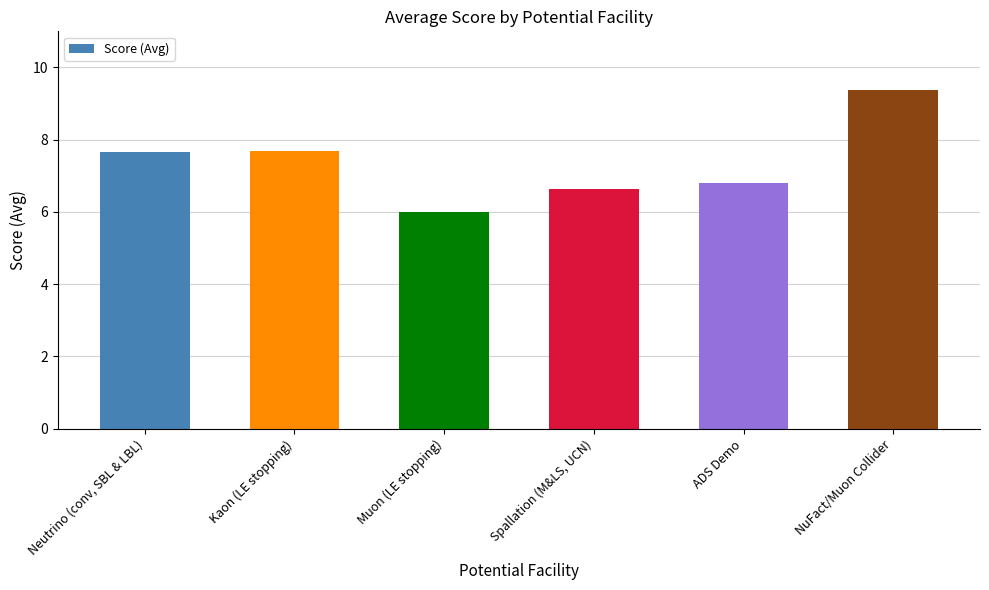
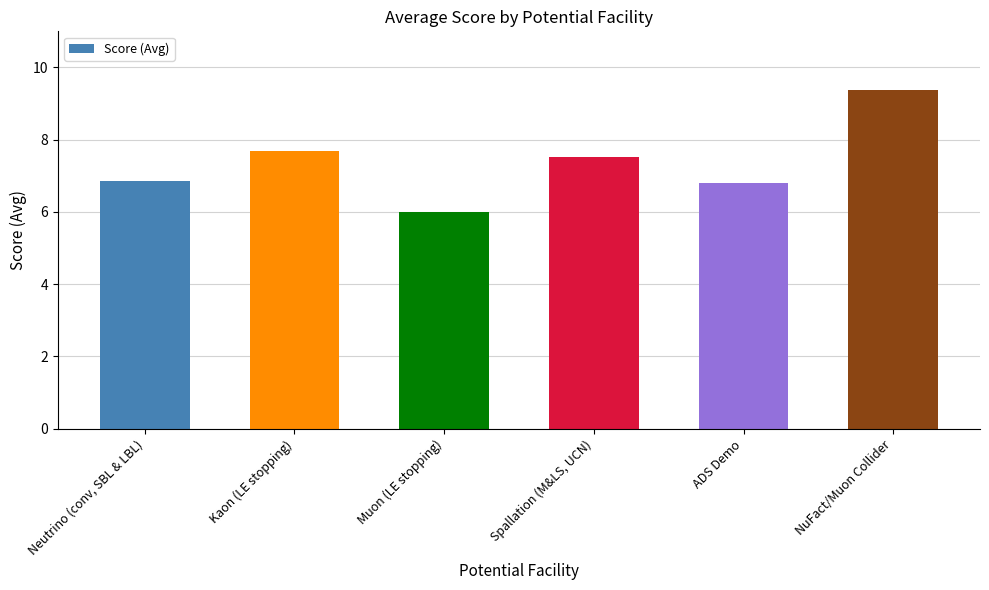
Neutrino (conv, SBL & LBL): 7.7 -> 6.9
Spallation (M&LS, UCN): 6.6 -> 7.5
